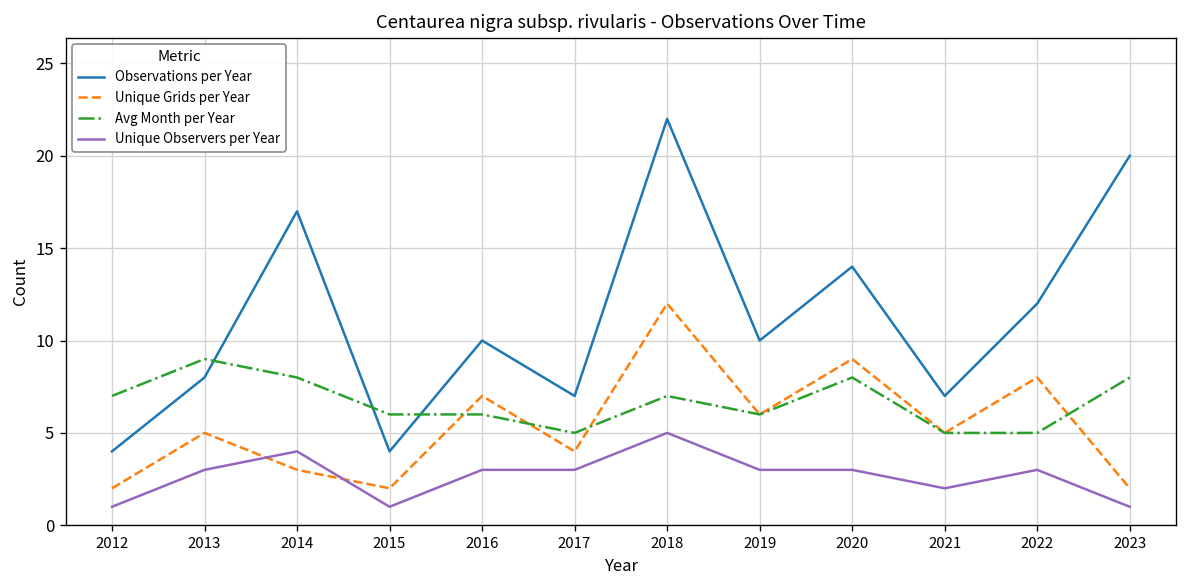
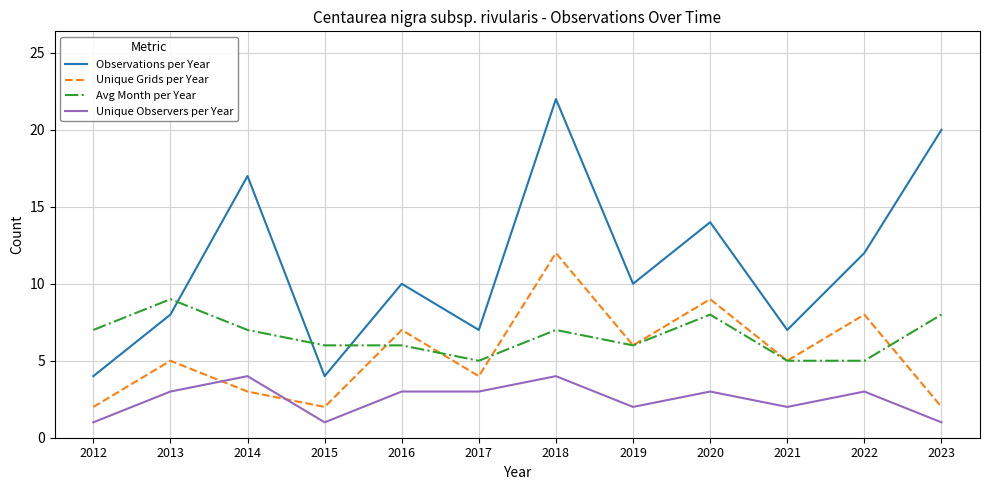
Avg Month per Year, 2014: 8 -> 7
Unique Observers per Year, 2018: 5 -> 4
Unique Observers per Year, 2019: 3 -> 2
